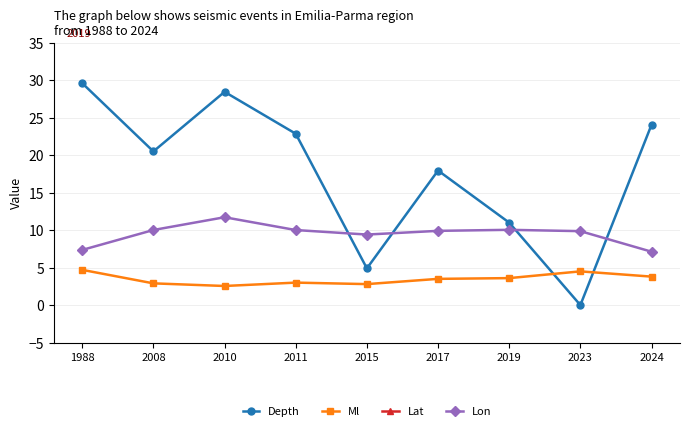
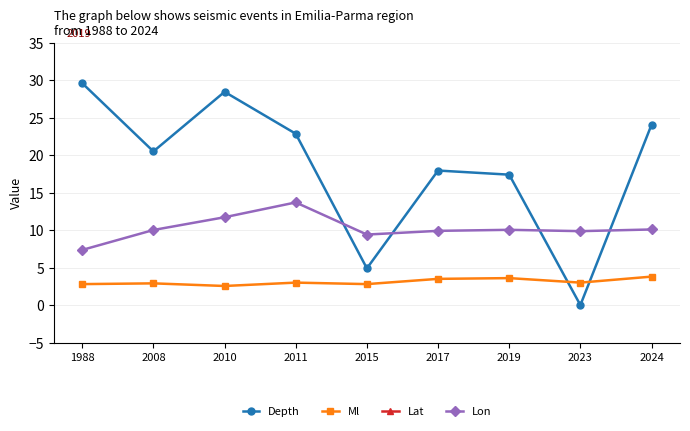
Ml, 1988: 5 -> 3
Lon, 2011: 10 -> 14
Depth, 2019: 11 -> 17
Ml, 2023: 5 -> 3
Lon, 2024: 7 -> 10
